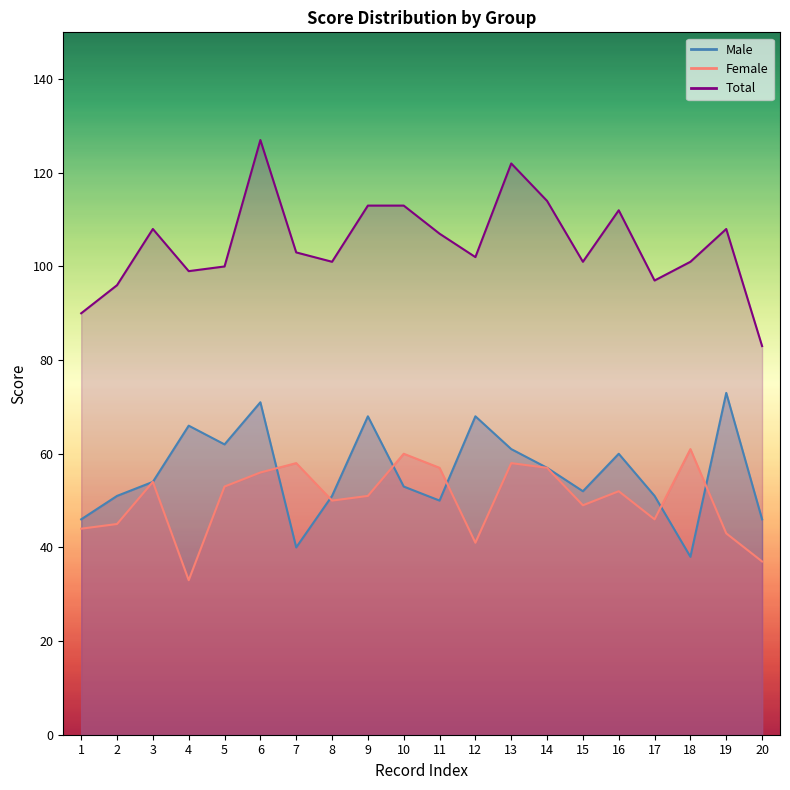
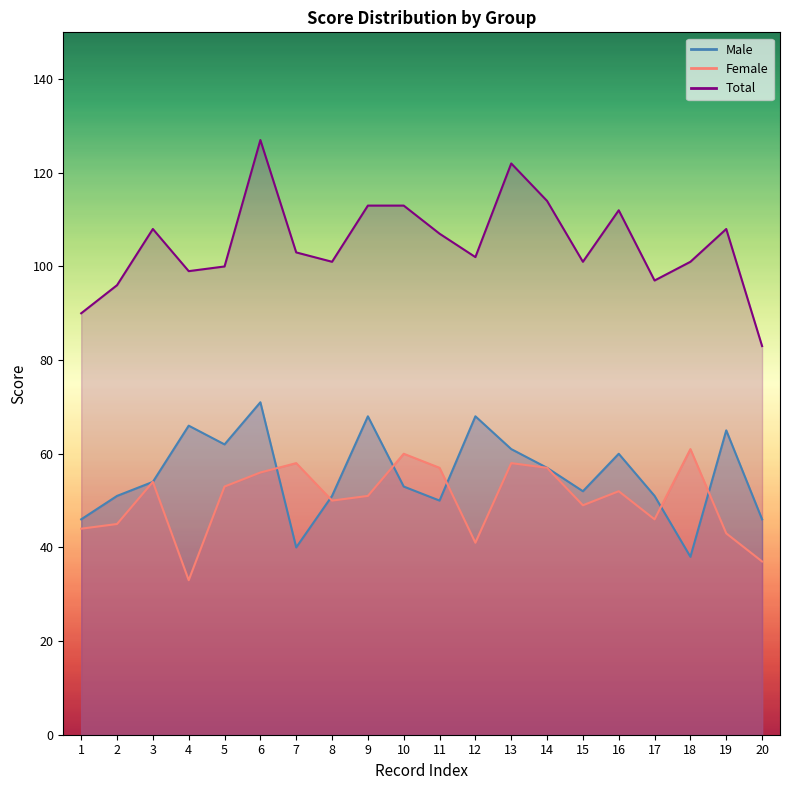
Male, 19: 73 -> 65
